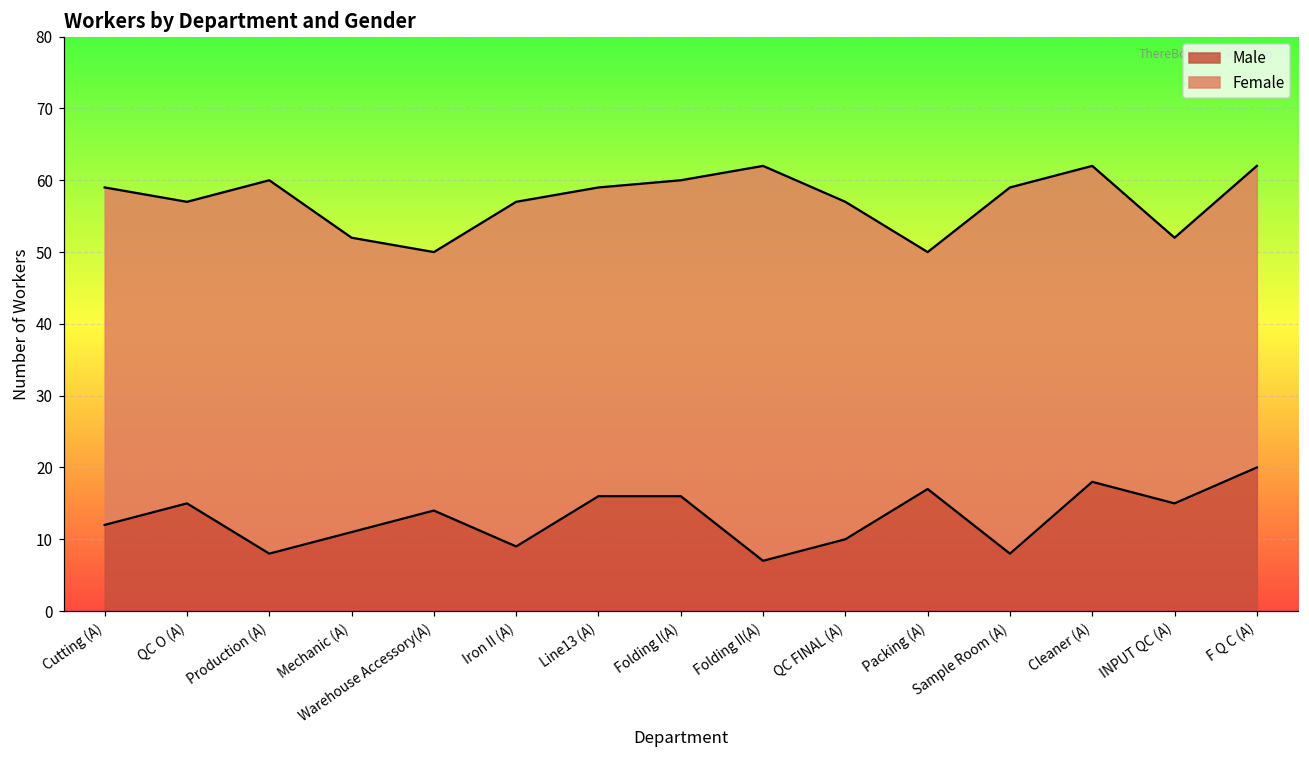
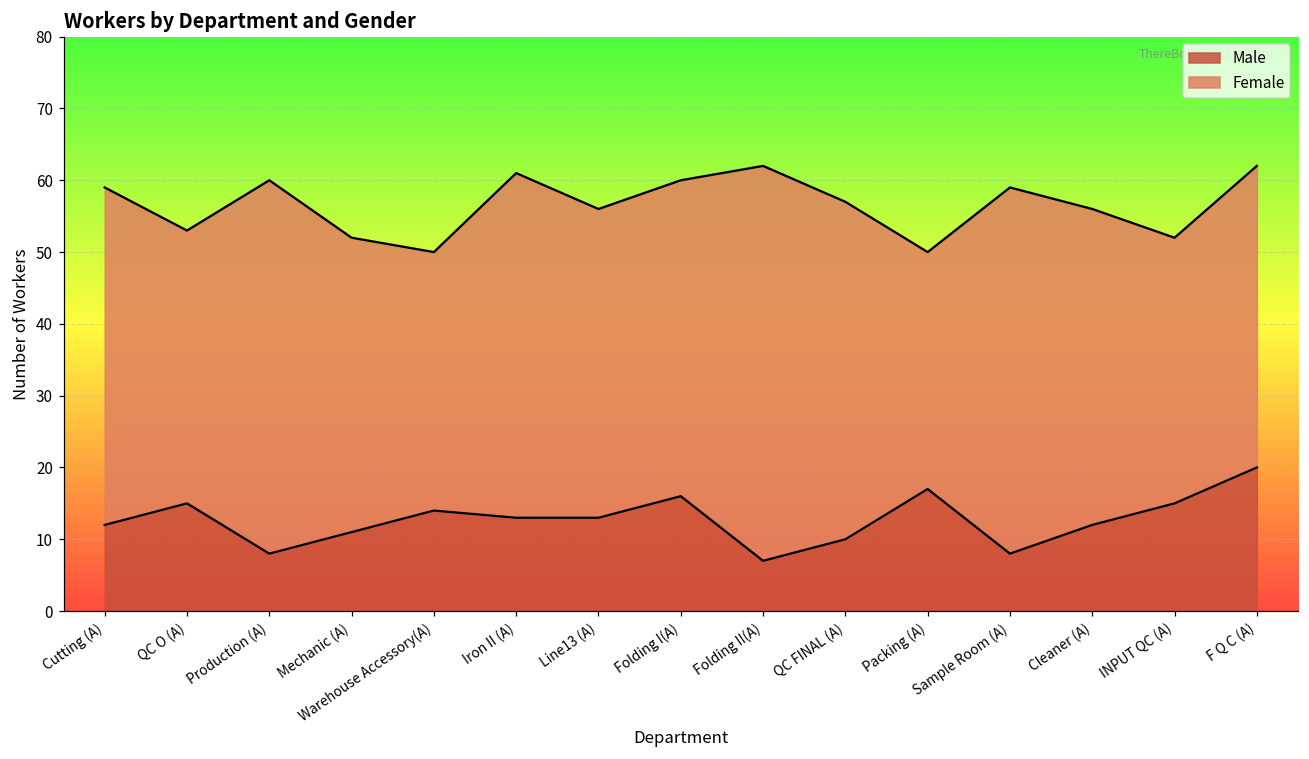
Female, QC O (A): 42 -> 38
Male, Iron II (A): 9 -> 13
Male, Line13 (A): 16 -> 13
Male, Cleaner (A): 18 -> 12
